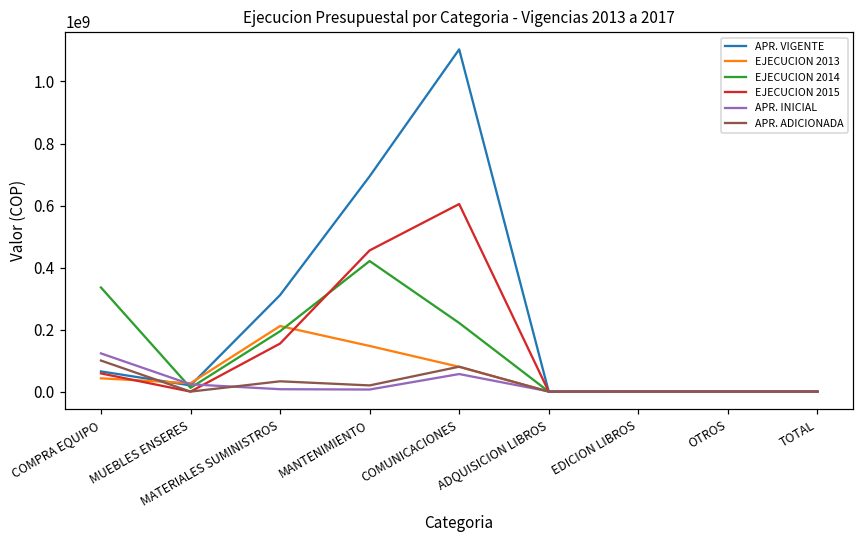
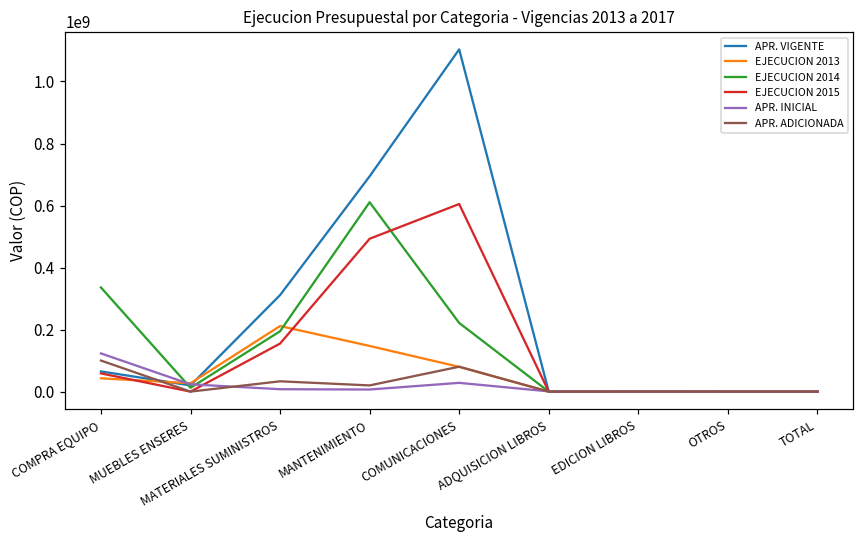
EJECUCION 2014, MANTENIMIENTO: 420000000 -> 610000000
EJECUCION 2015, MANTENIMIENTO: 460000000 -> 490000000
APR. INICIAL, COMUNICACIONES: 60000000 -> 30000000
